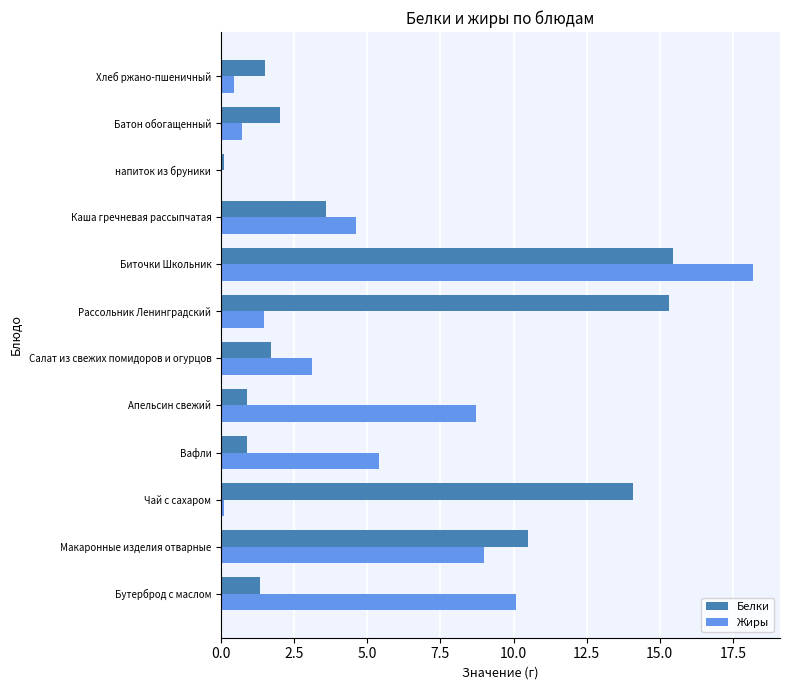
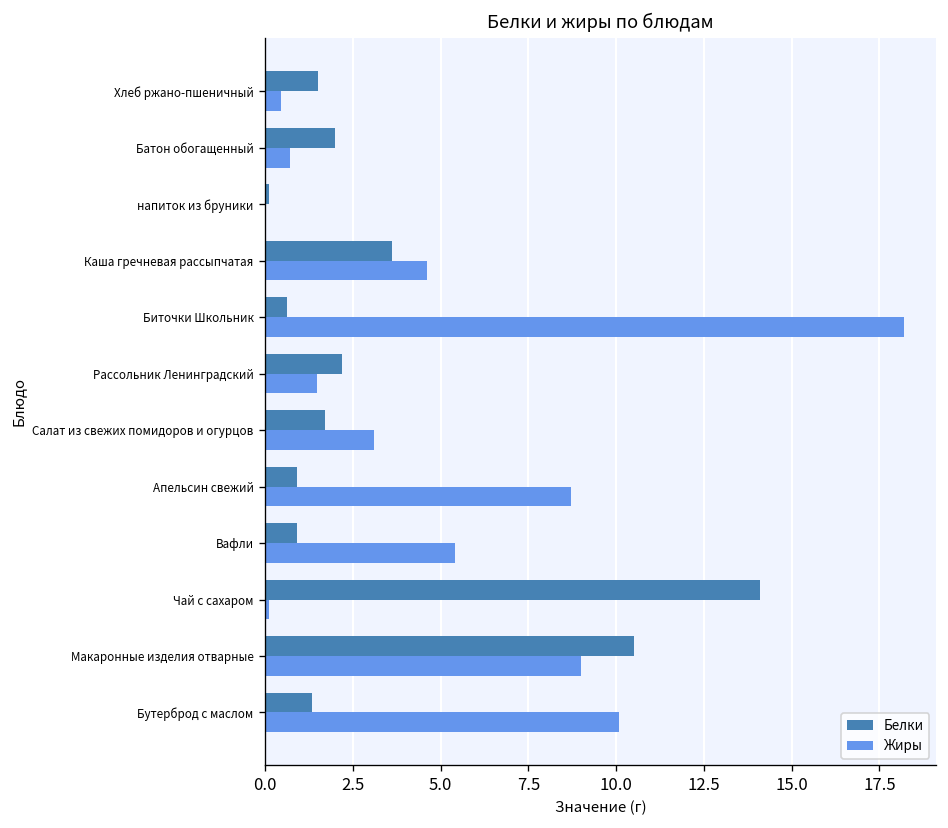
Белки, Биточки Школьник: 15.4 -> 0.6
Белки, Рассольник Ленинградский: 15.3 -> 2.2
